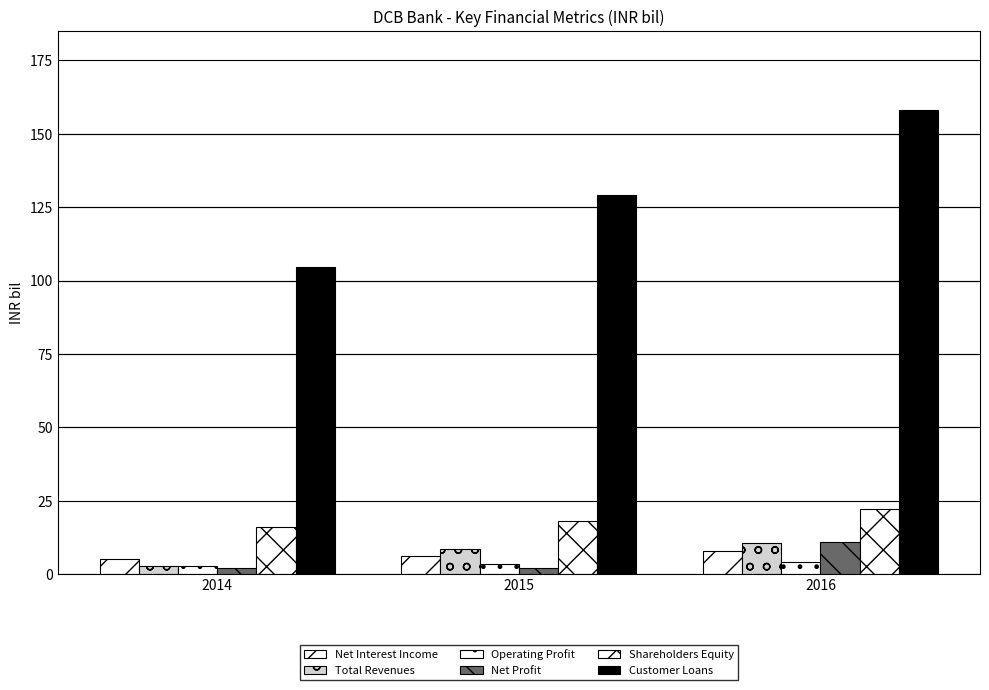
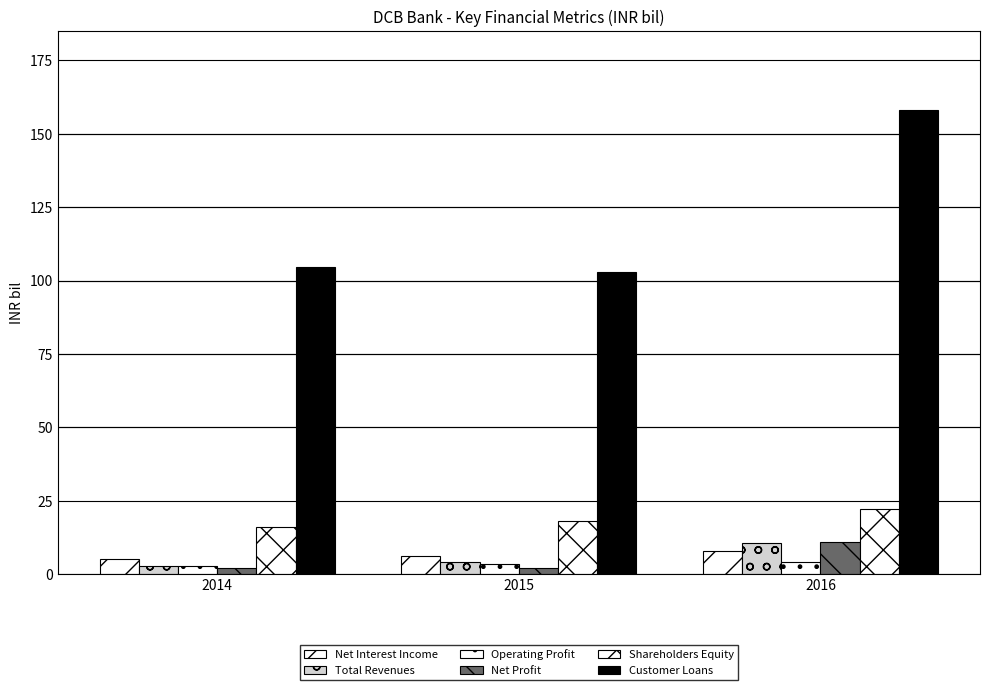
Total Revenues, 2015: 8 -> 4
Customer Loans, 2015: 129 -> 103
